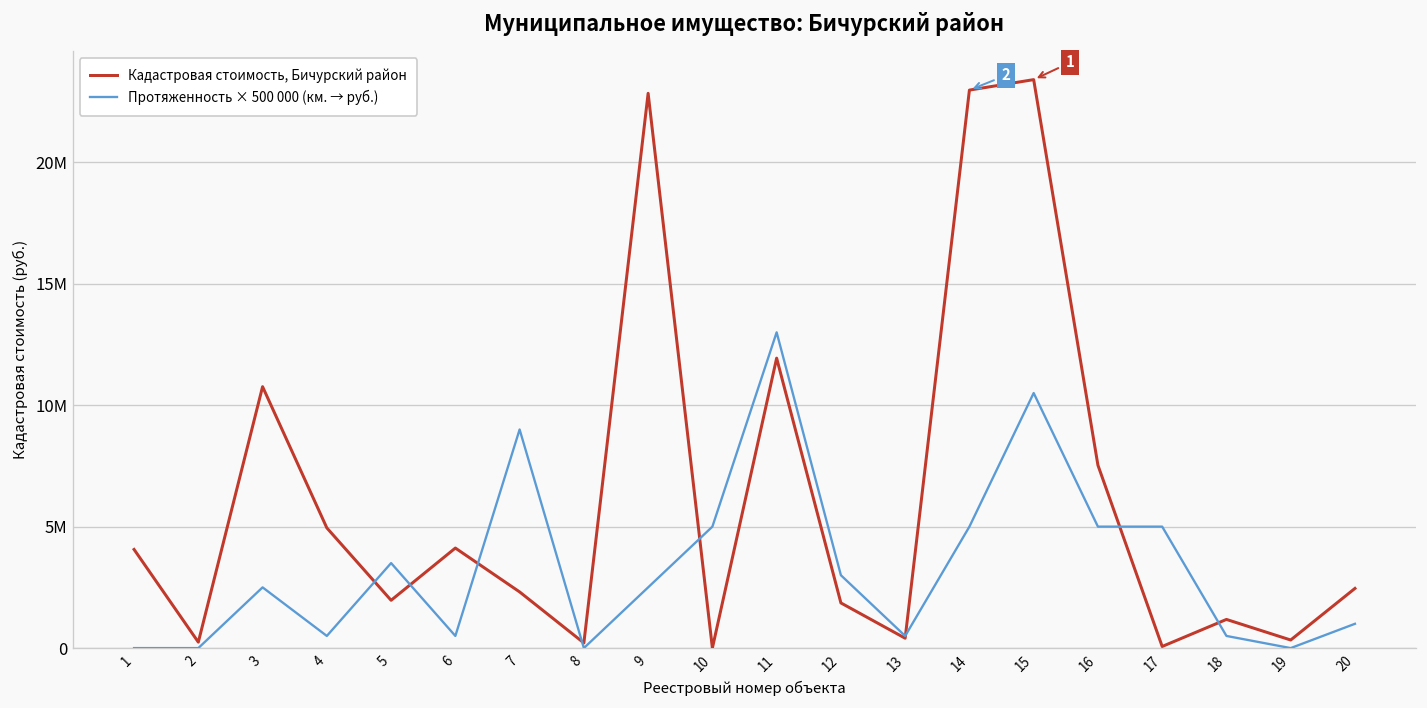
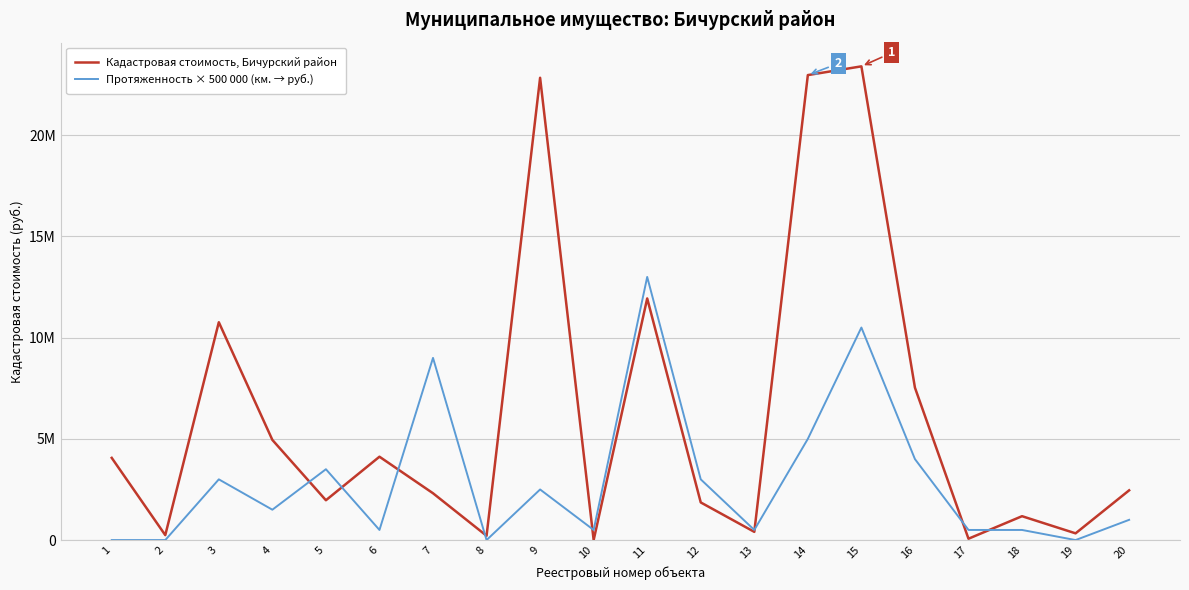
Протяженность × 500 000 (км. → руб.), 3: 2500000 -> 3000000
Протяженность × 500 000 (км. → руб.), 4: 500000 -> 1500000
Протяженность × 500 000 (км. → руб.), 10: 5000000 -> 500000
Протяженность × 500 000 (км. → руб.), 16: 5000000 -> 4000000
Протяженность × 500 000 (км. → руб.), 17: 5000000 -> 500000
